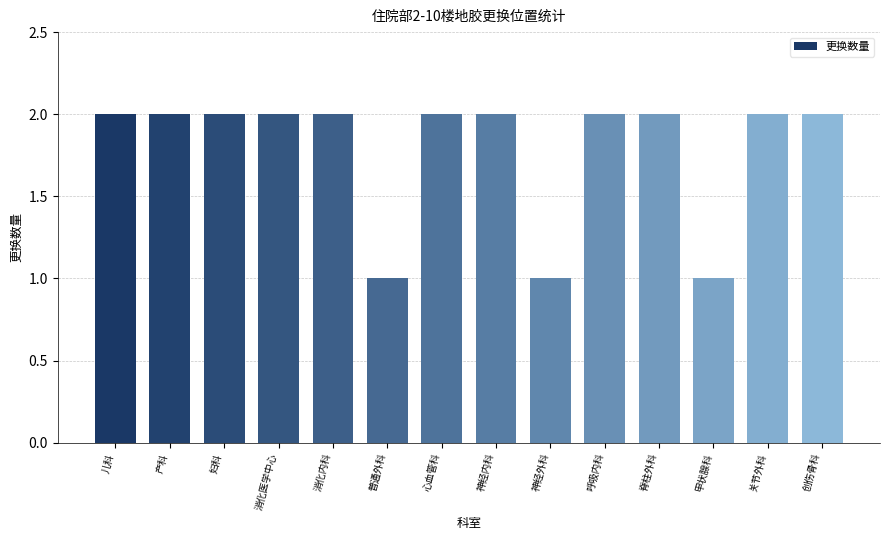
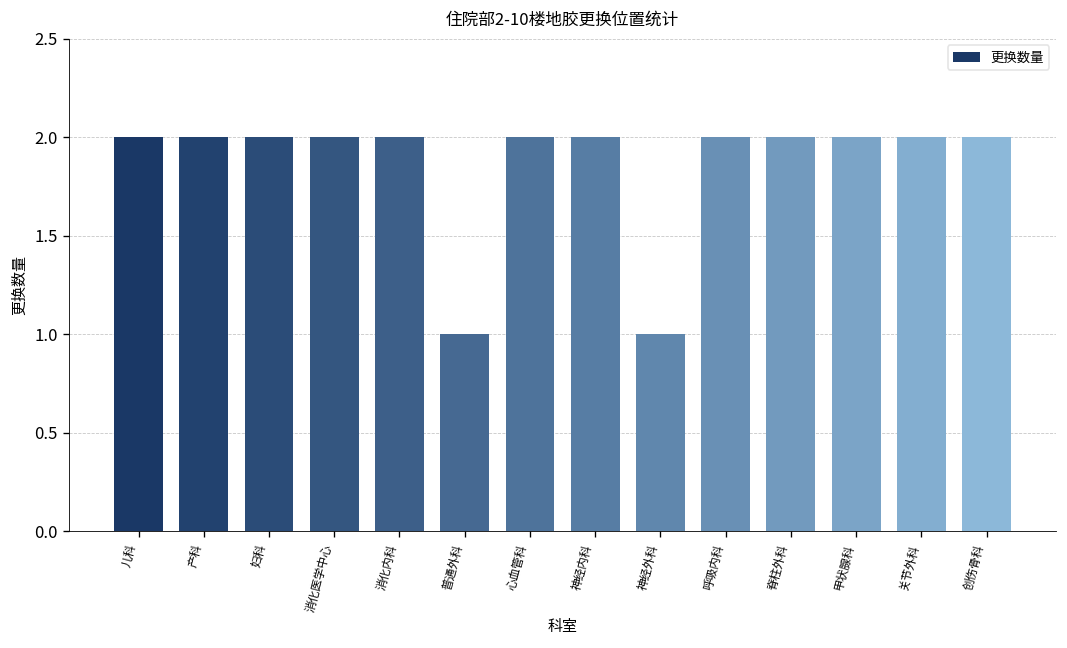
甲状腺科: 1 -> 2
